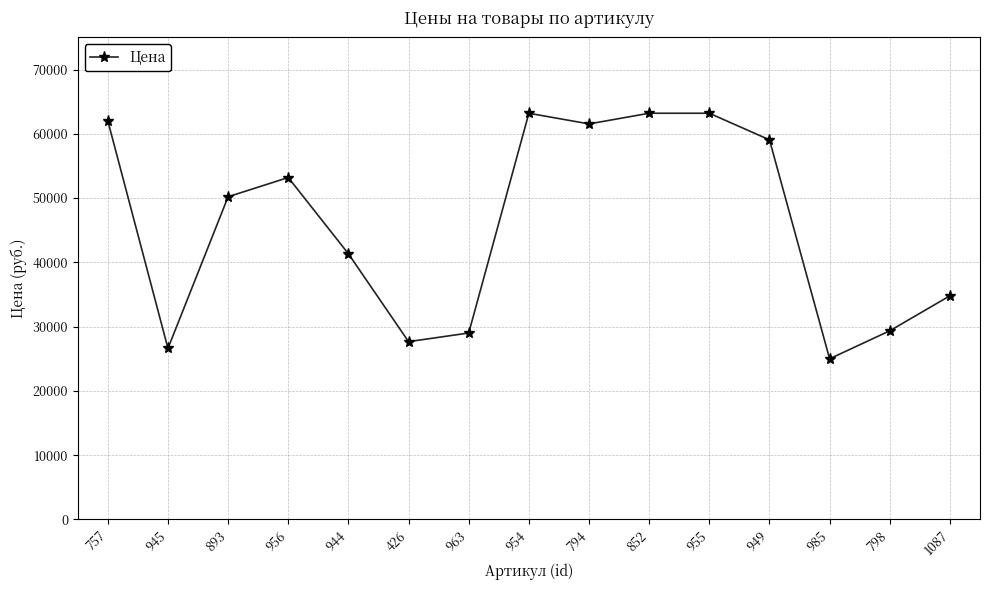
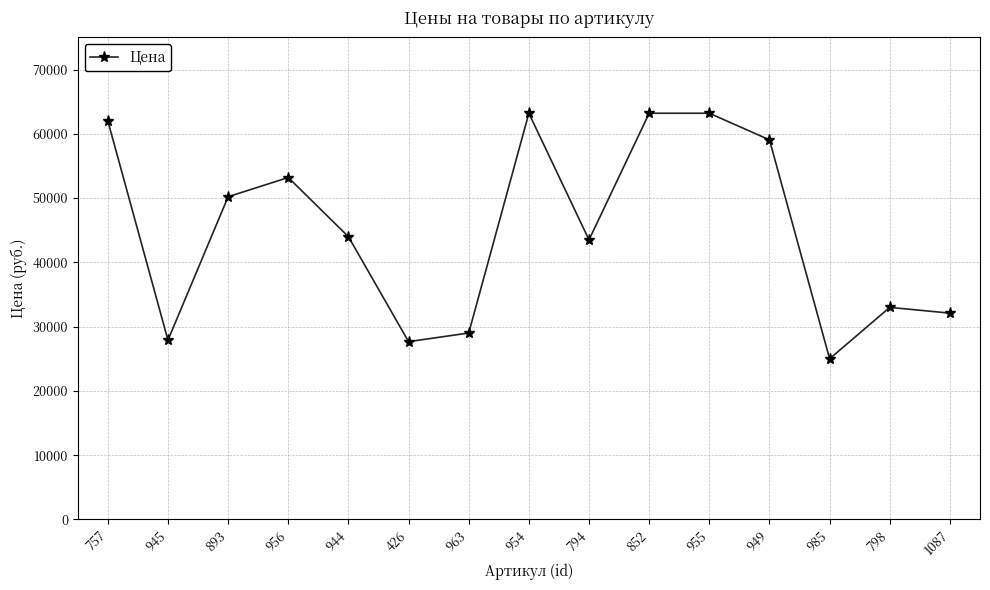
945: 27000 -> 28000
944: 41000 -> 44000
794: 62000 -> 44000
798: 29000 -> 33000
1087: 35000 -> 32000
